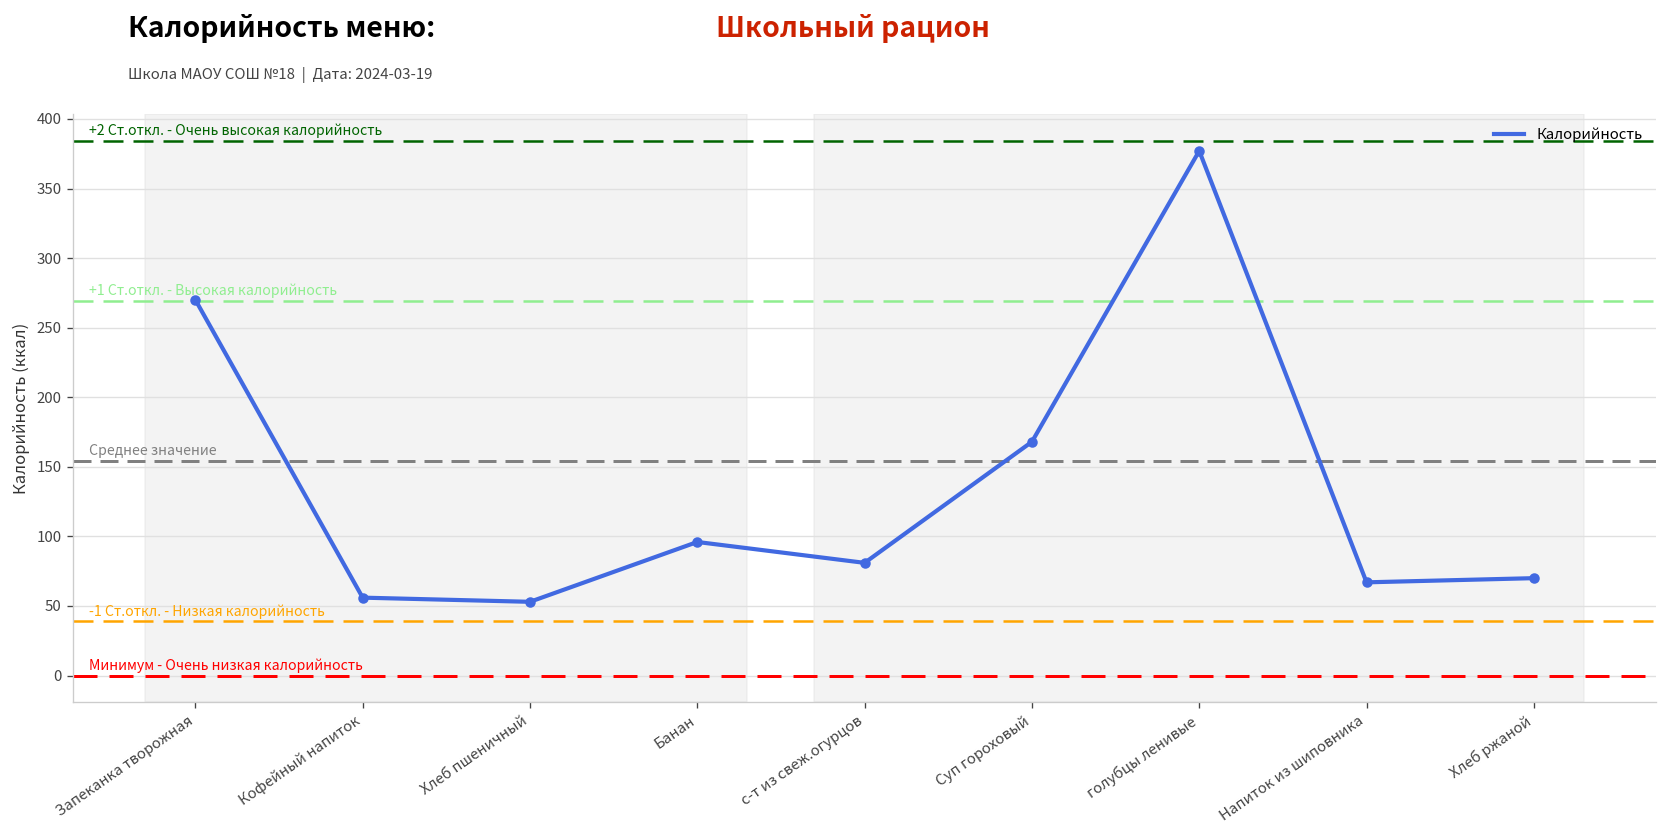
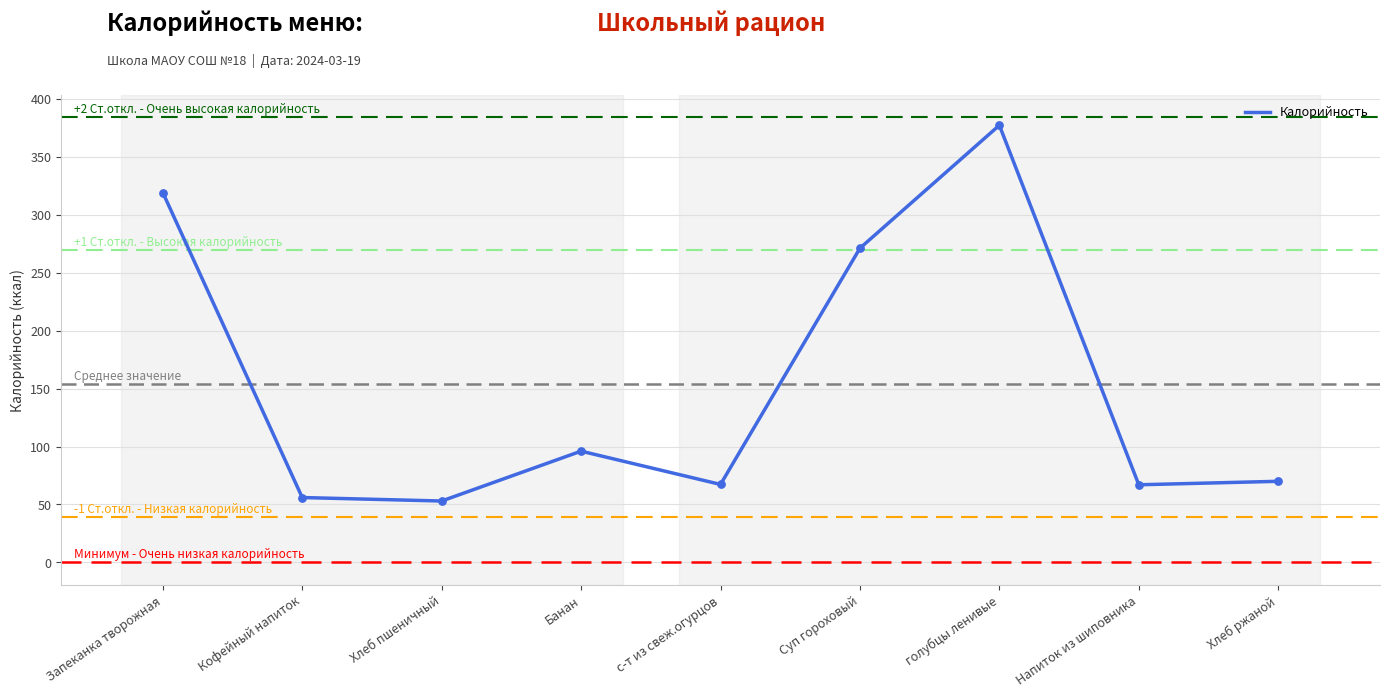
Запеканка творожная: 270 -> 319
с-т из свеж.огурцов: 81 -> 67
Суп гороховый: 168 -> 271
